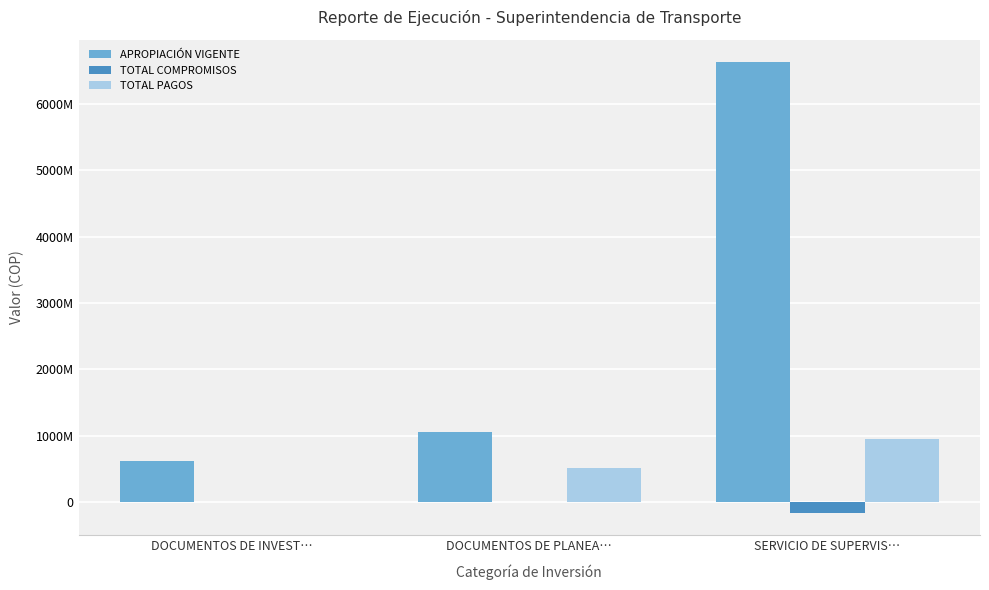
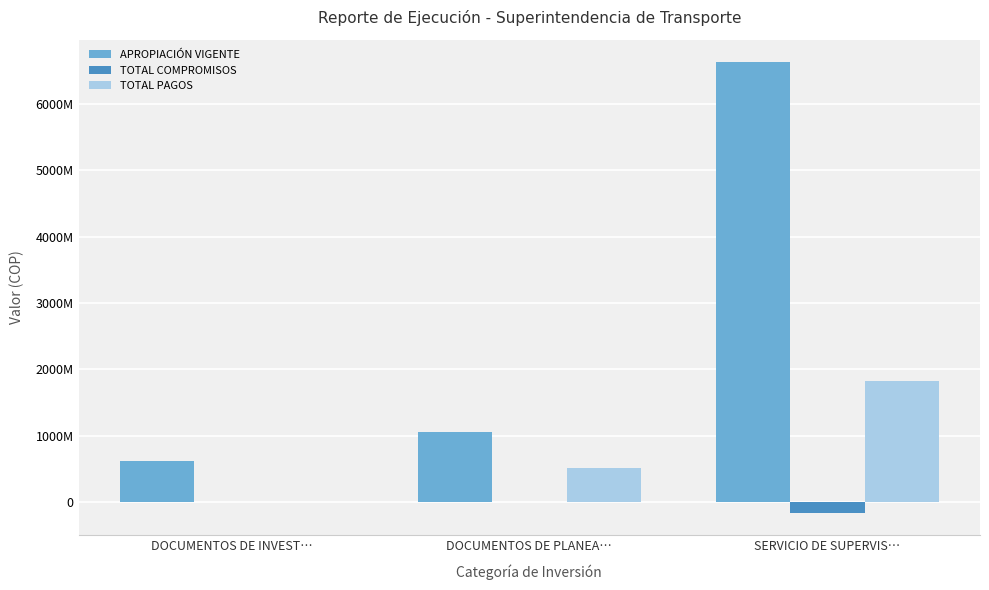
TOTAL PAGOS, SERVICIO DE SUPERVIS…: 1000000000 -> 1800000000
